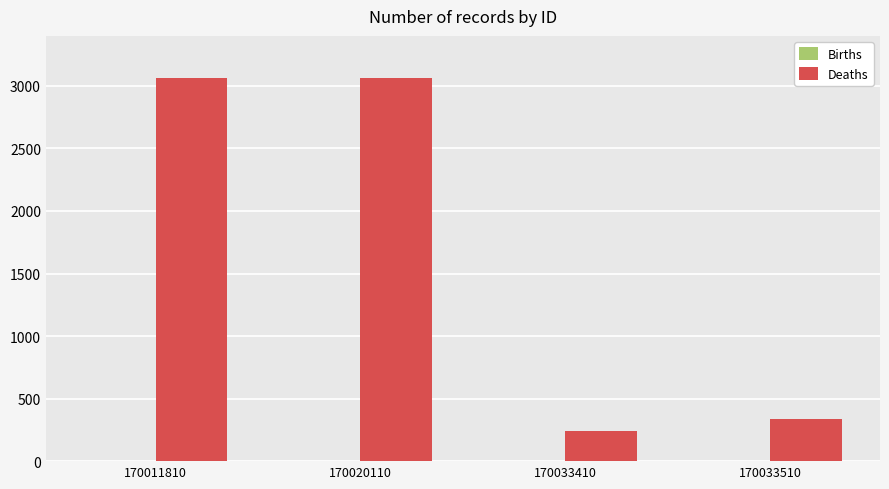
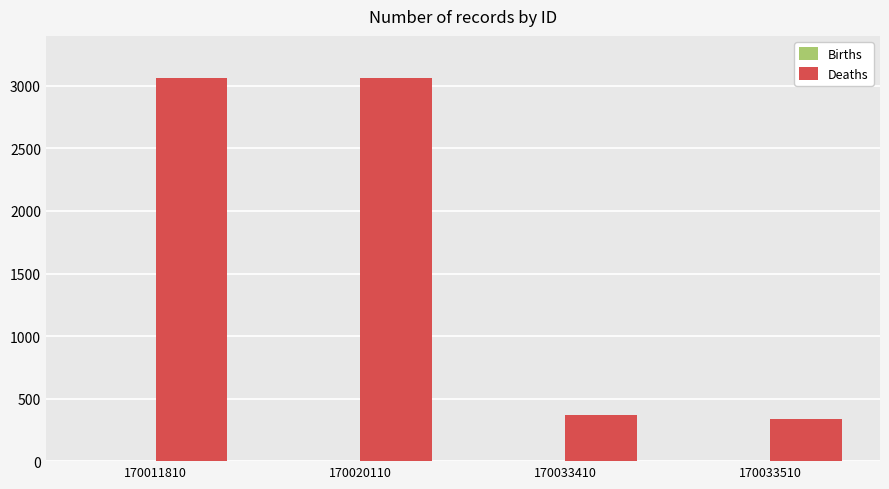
Deaths, 170033410: 240 -> 370
